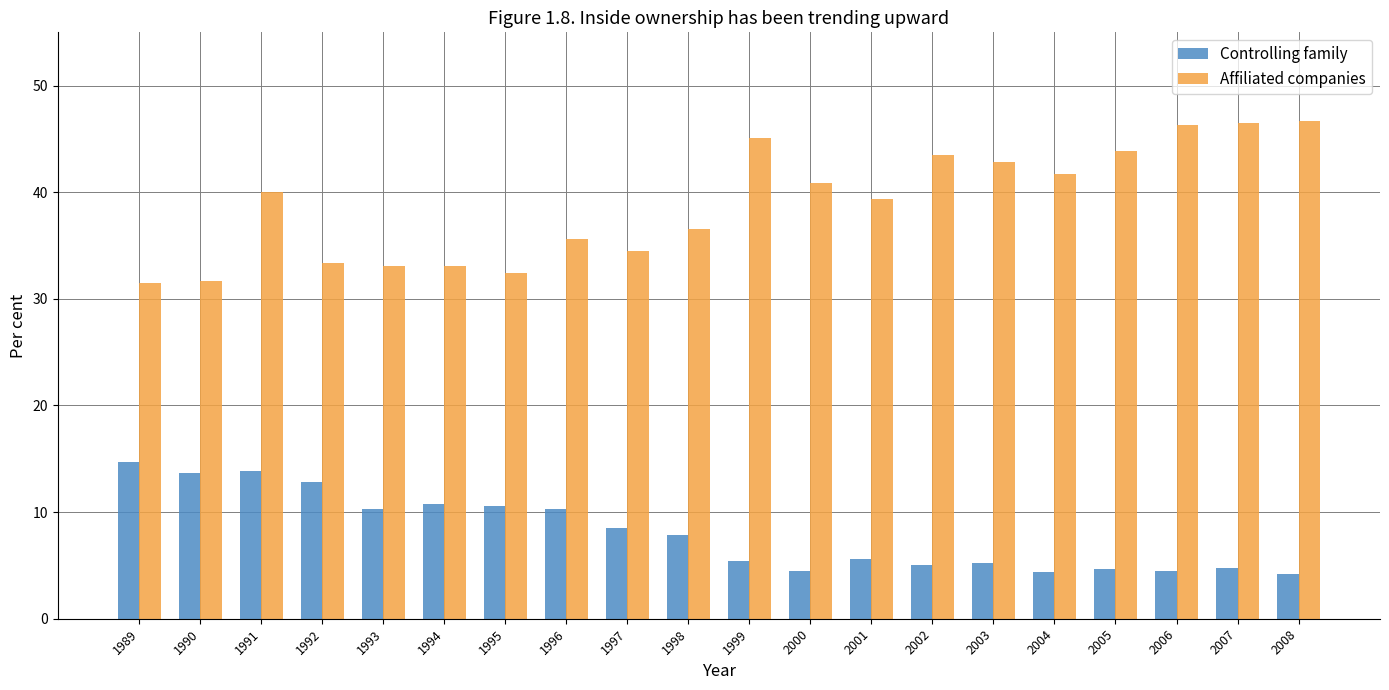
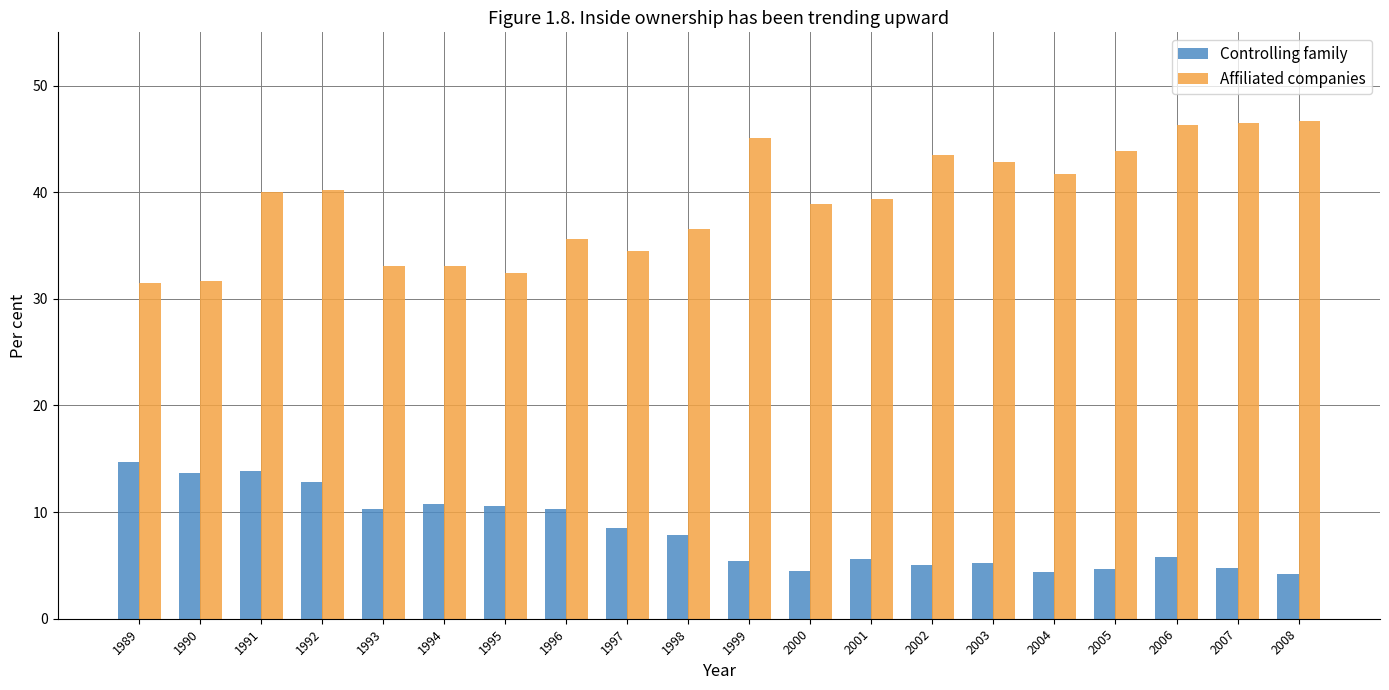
Affiliated companies, 1992: 33.4 -> 40.2
Affiliated companies, 2000: 40.9 -> 38.9
Controlling family, 2006: 4.5 -> 5.8
